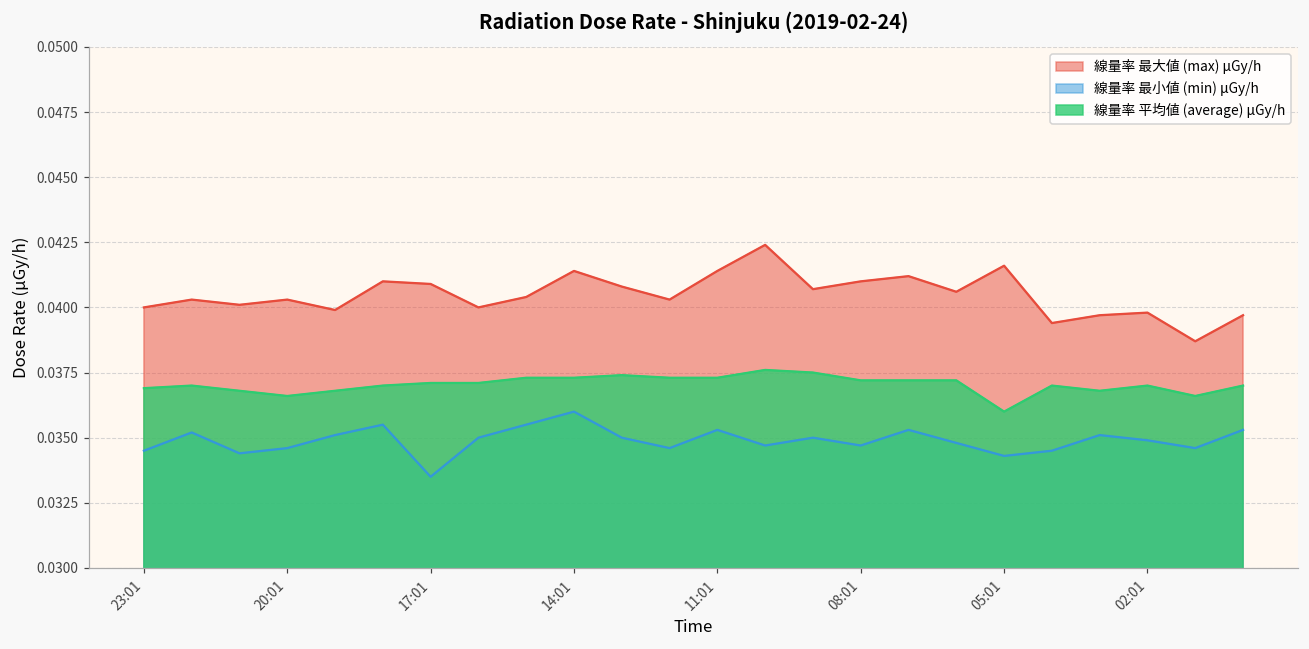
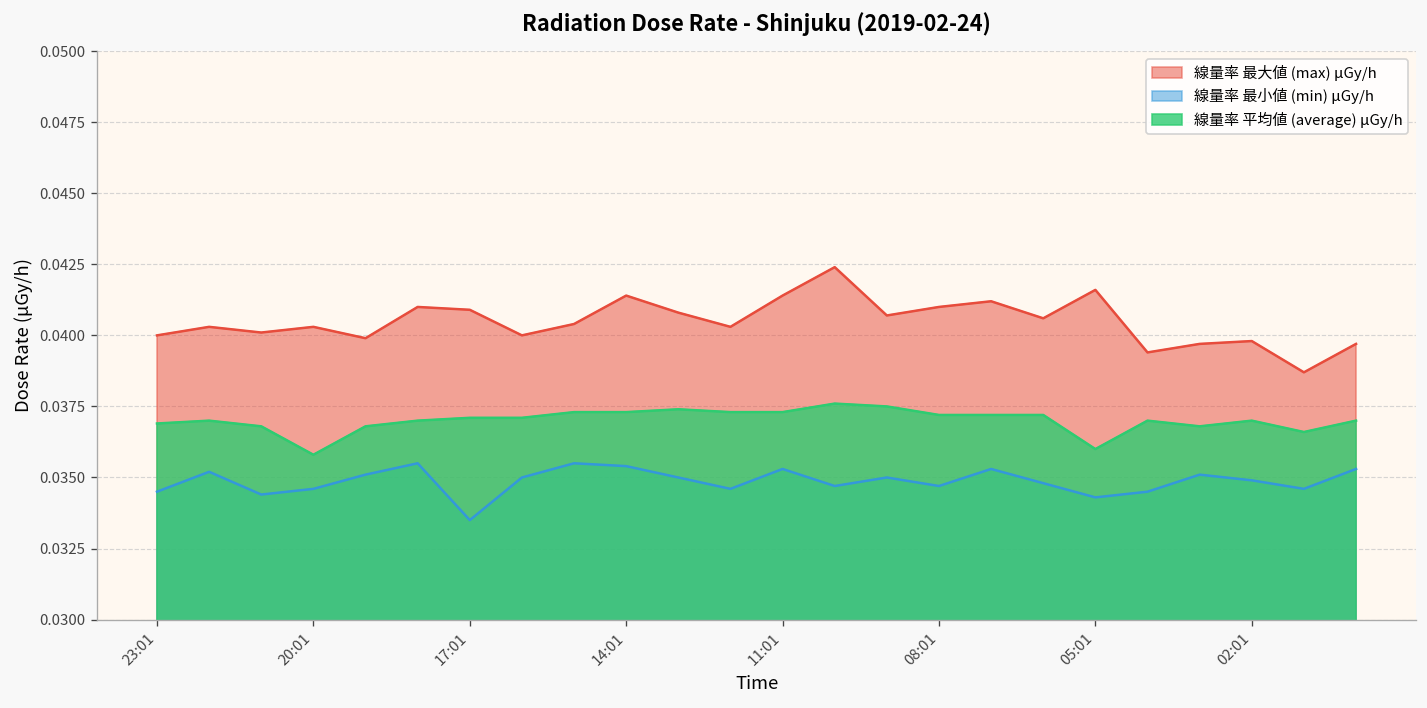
線量率 平均値 (average) μGy/h, 20:01: 0.0366 -> 0.0358
線量率 最小値 (min) μGy/h, 14:01: 0.0360 -> 0.0354
